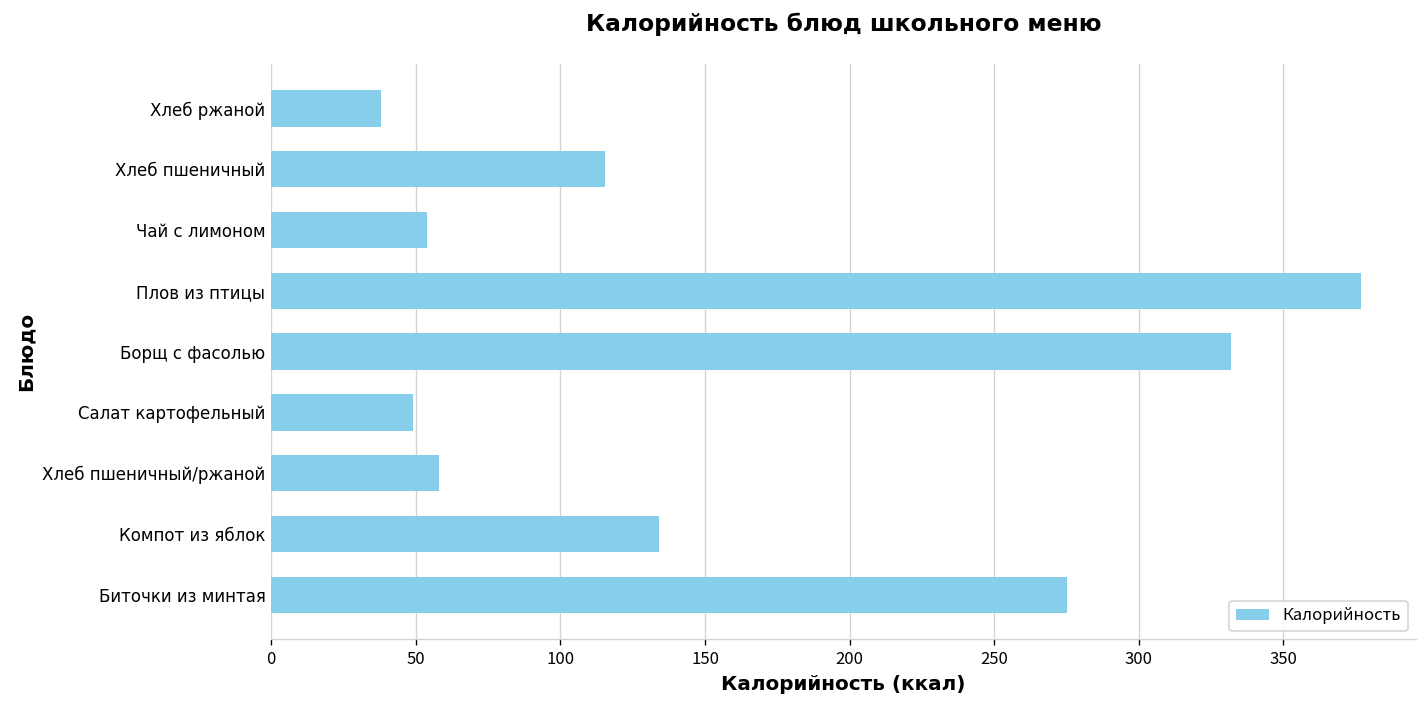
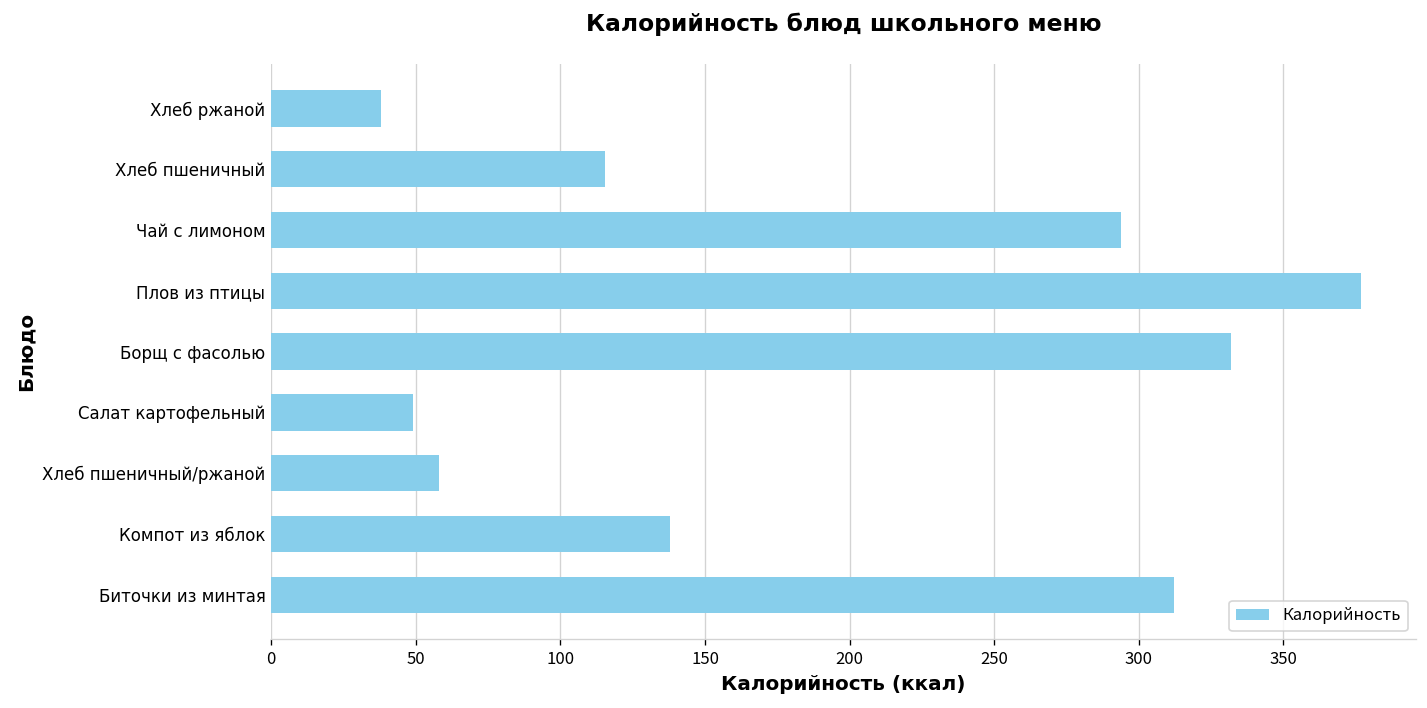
Чай с лимоном: 54 -> 294
Компот из яблок: 134 -> 138
Биточки из минтая: 275 -> 312
